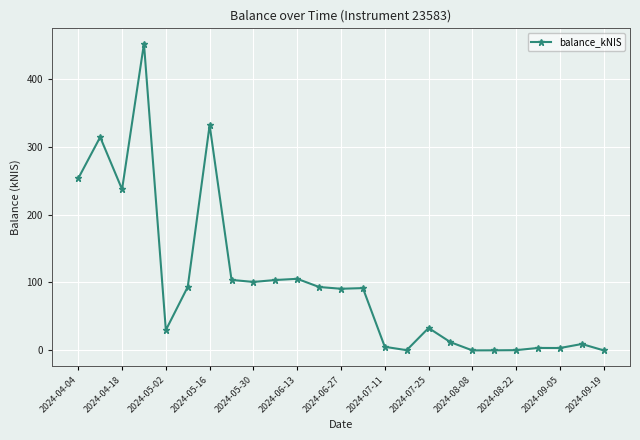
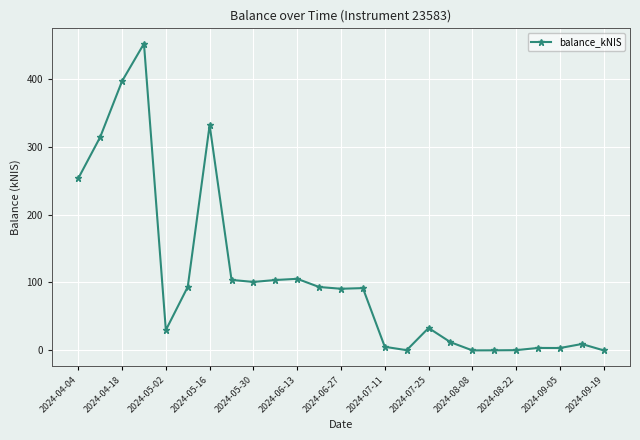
2024-04-18: 240 -> 400
